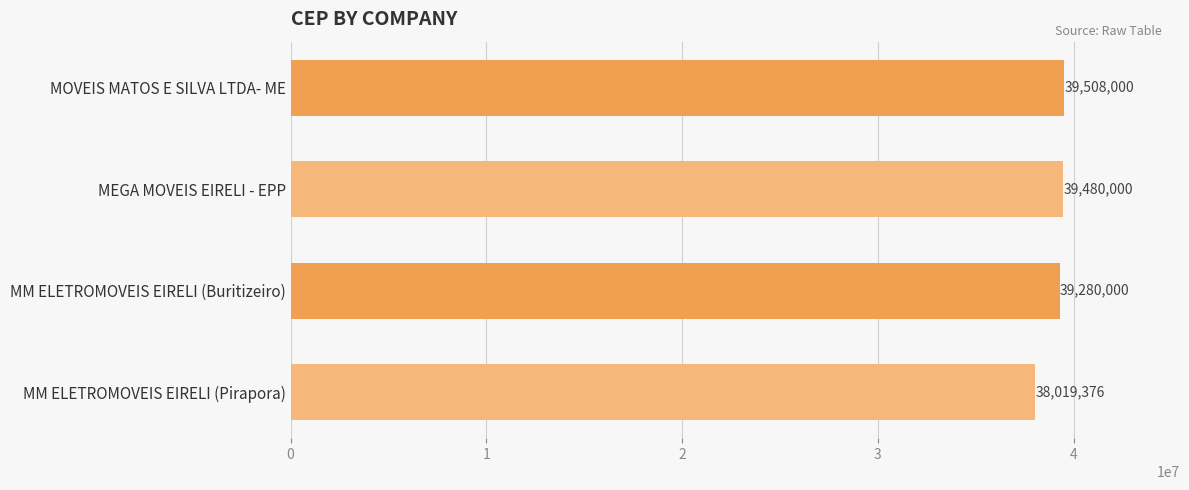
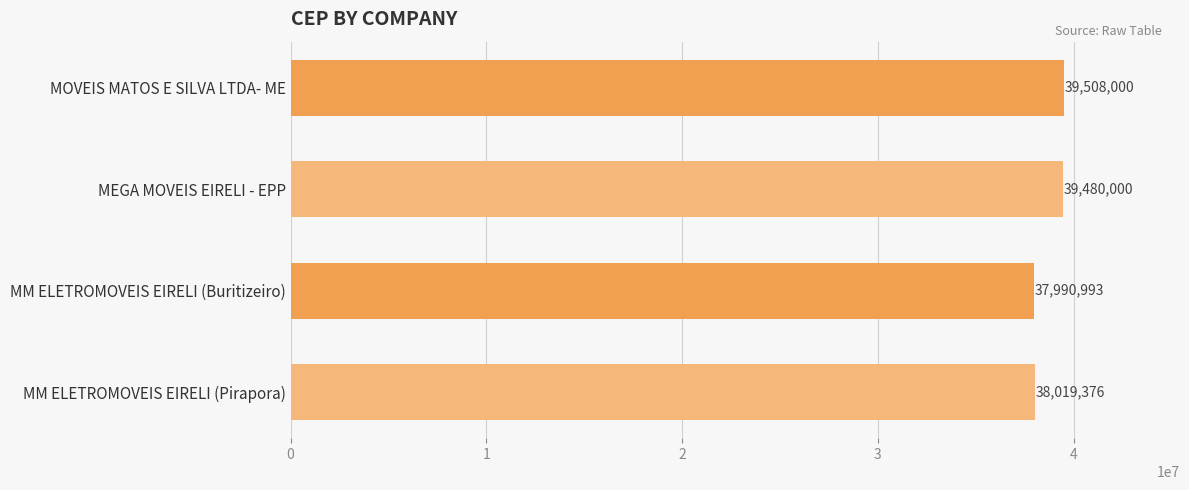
MM ELETROMOVEIS EIRELI (Buritizeiro): 39,280,000 -> 37,990,993
